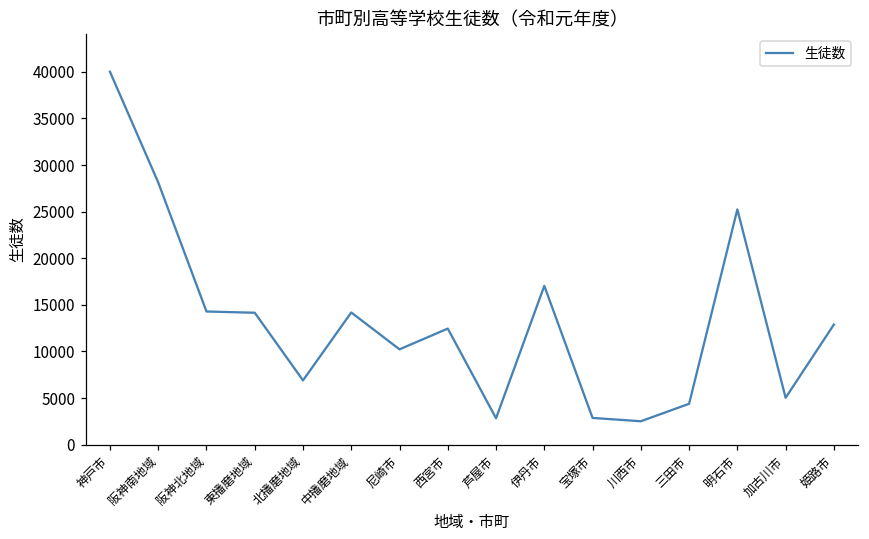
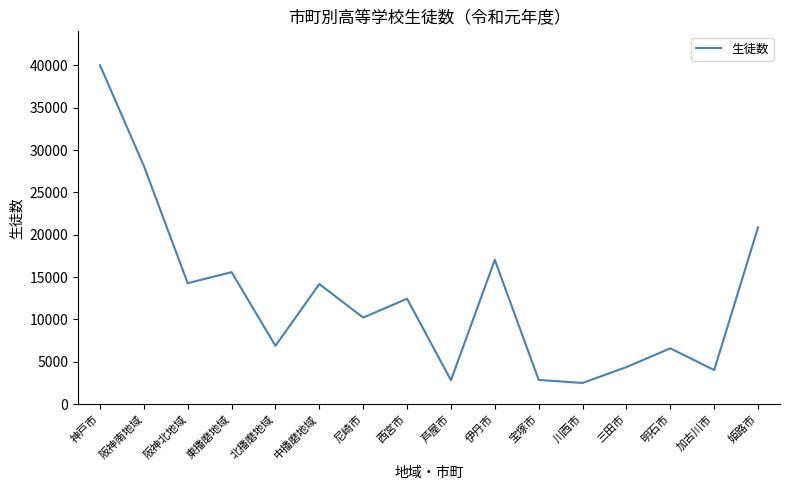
東播磨地域: 14000 -> 16000
明石市: 25000 -> 7000
加古川市: 5000 -> 4000
姫路市: 13000 -> 21000
